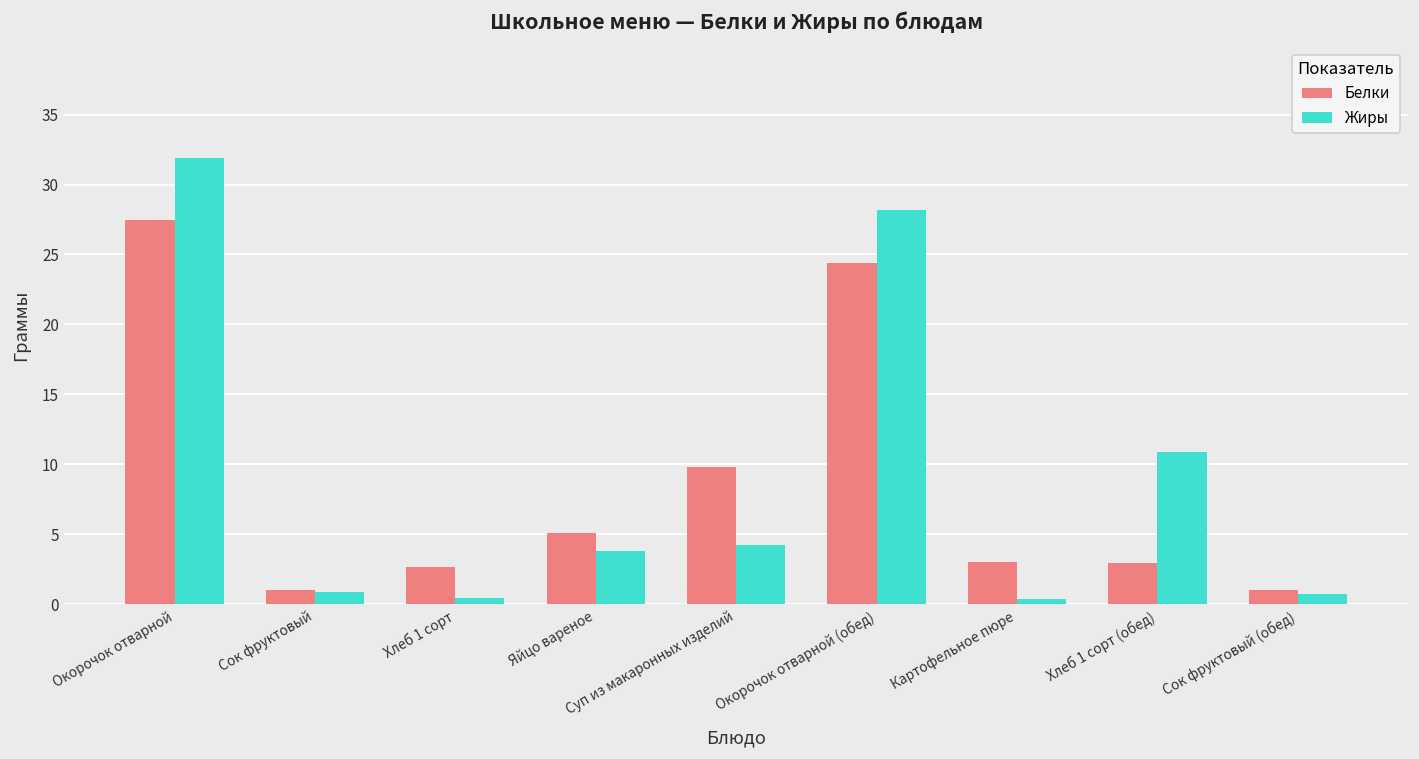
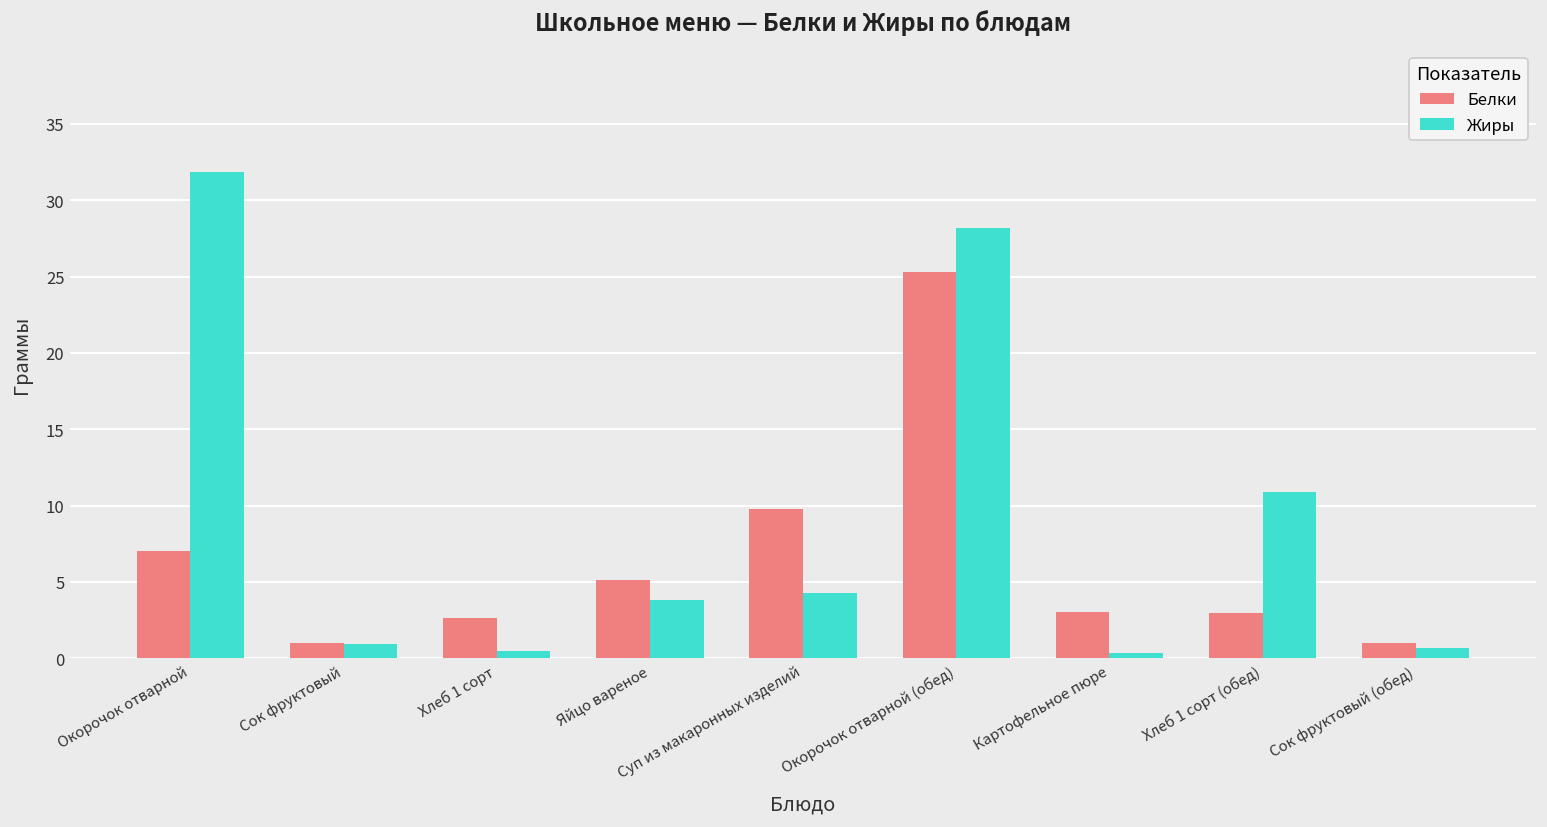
Белки, Окорочок отварной: 27.4 -> 7.1
Белки, Окорочок отварной (обед): 24.4 -> 25.3
